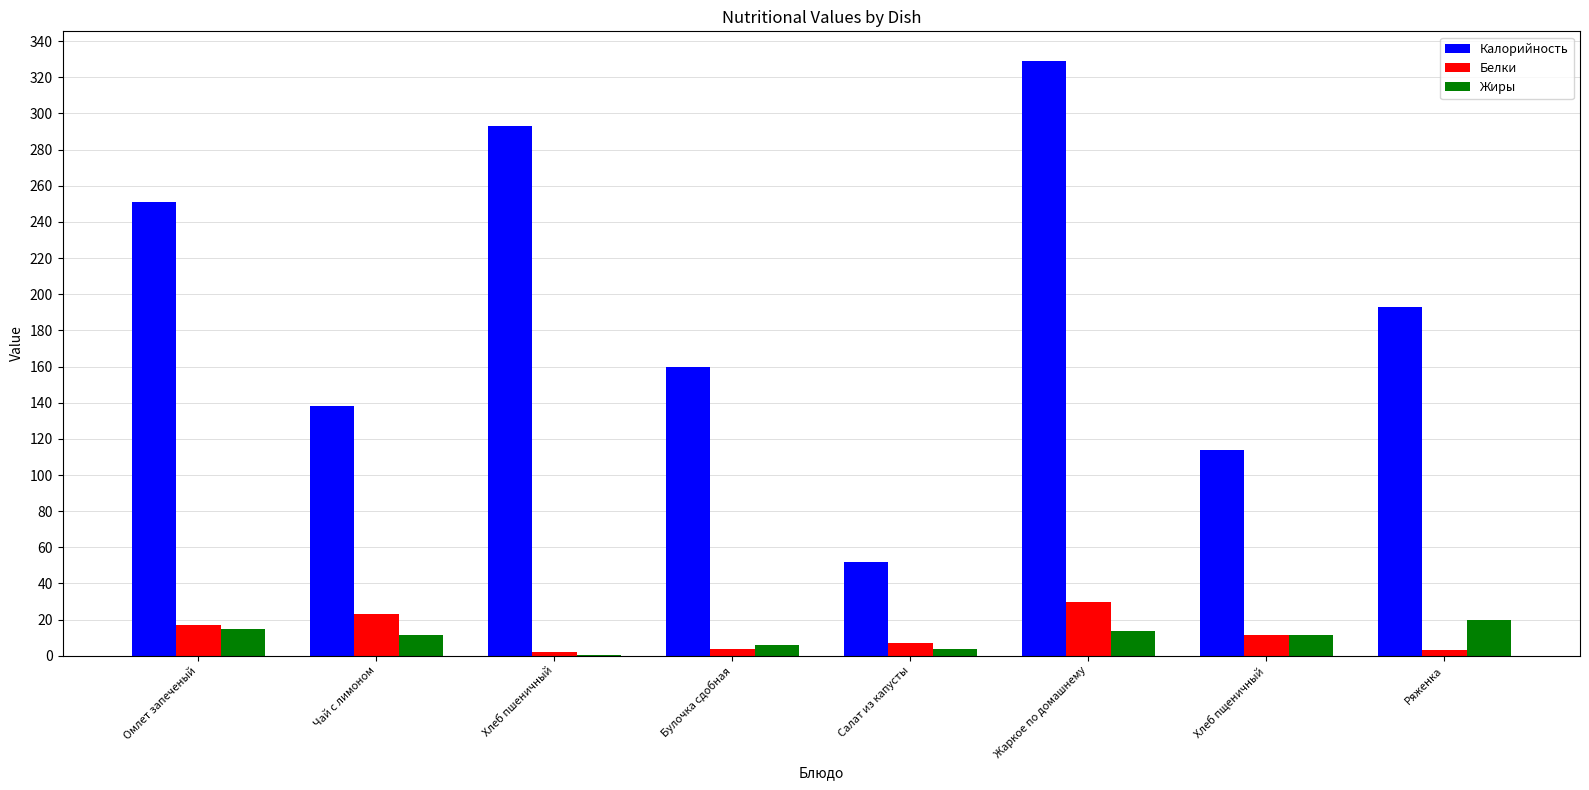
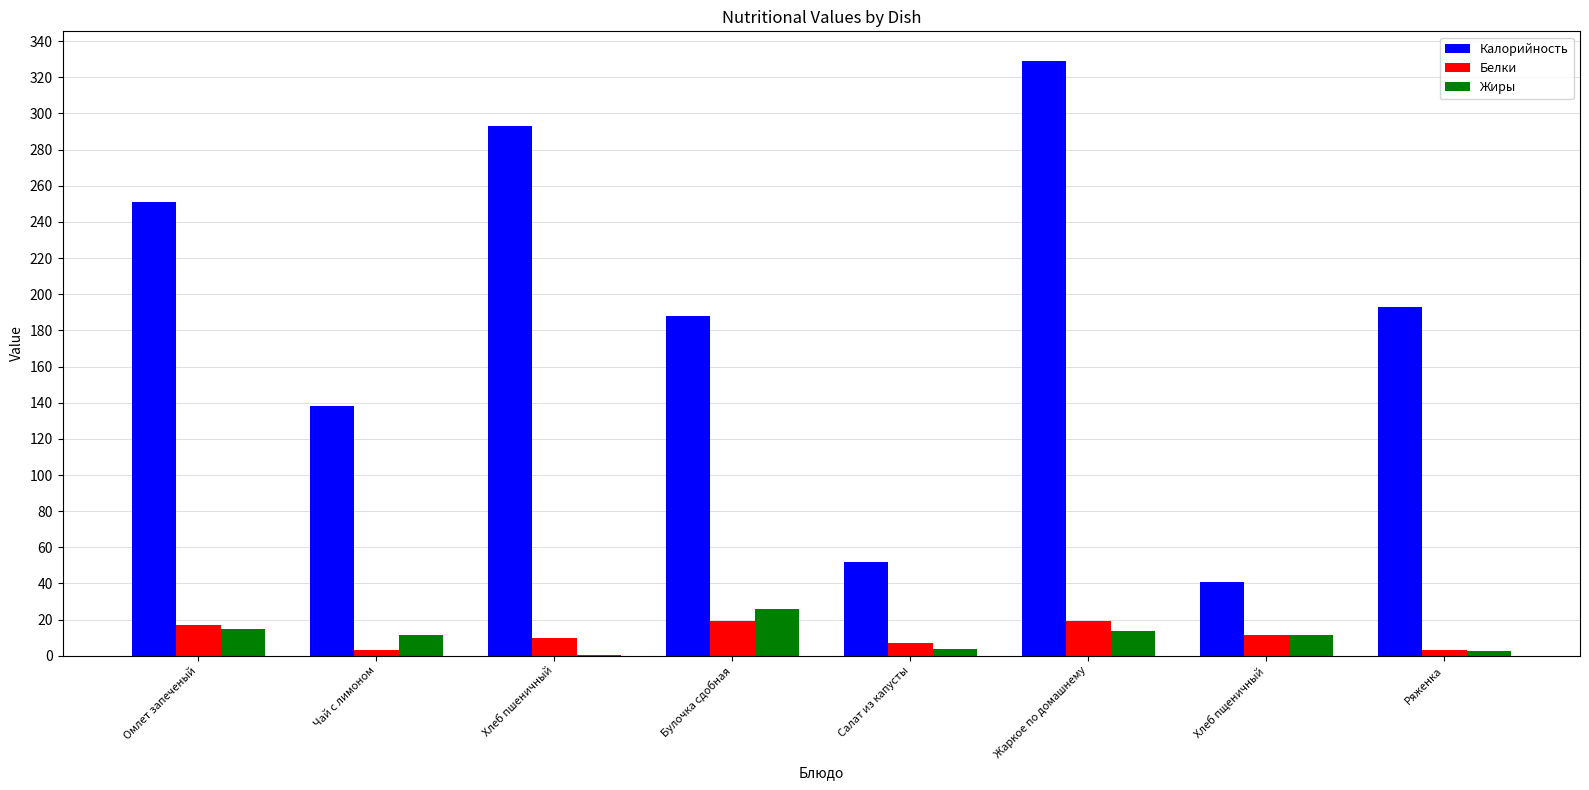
Белки, Чай с лимоном: 23 -> 3
Белки, Хлеб пшеничный: 2 -> 10
Калорийность, Булочка сдобная: 160 -> 188
Белки, Булочка сдобная: 4 -> 19
Жиры, Булочка сдобная: 6 -> 26
Белки, Жаркое по домашнему: 30 -> 19
Калорийность, Хлеб пщеничный: 114 -> 41
Жиры, Ряженка: 20 -> 3
